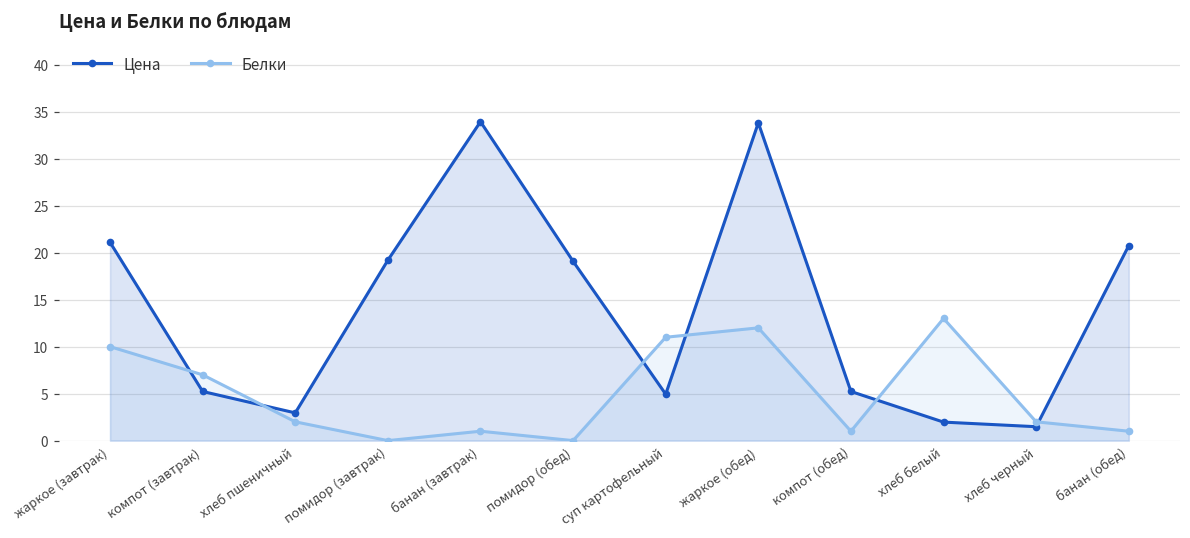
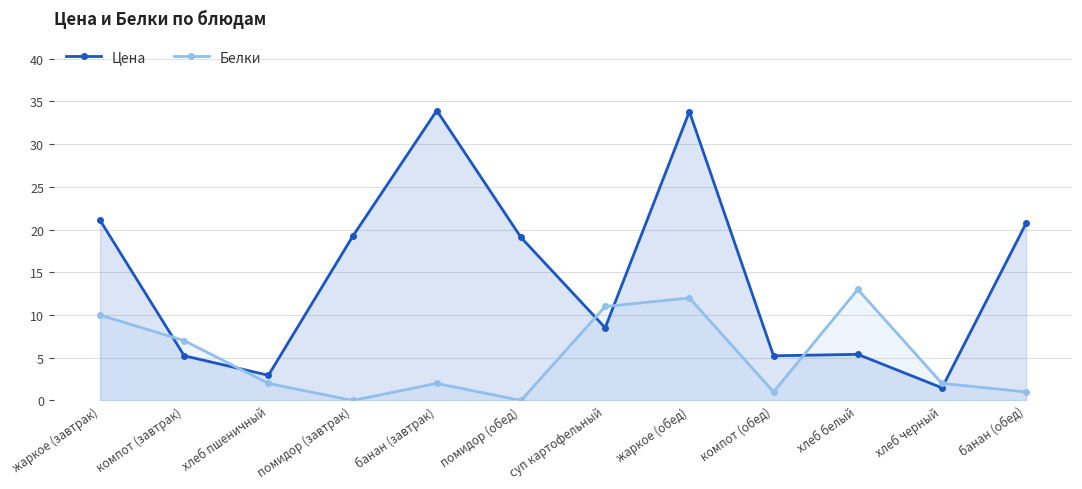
Белки, банан (завтрак): 1 -> 2
Цена, суп картофельный: 5 -> 9
Цена, хлеб белый: 2 -> 5
